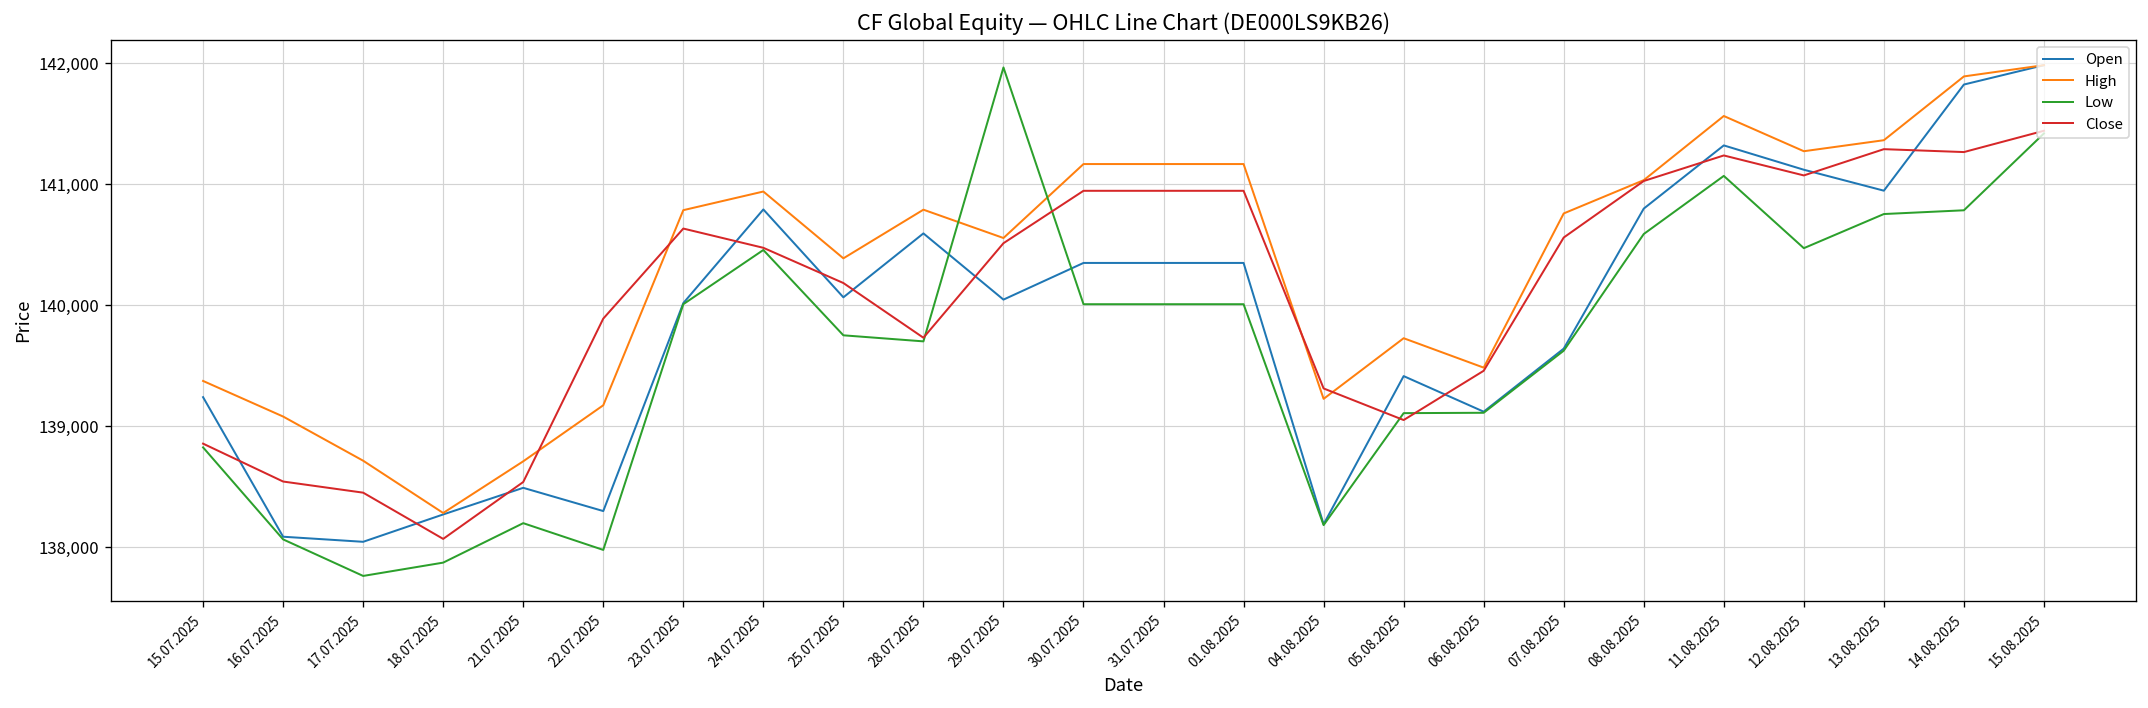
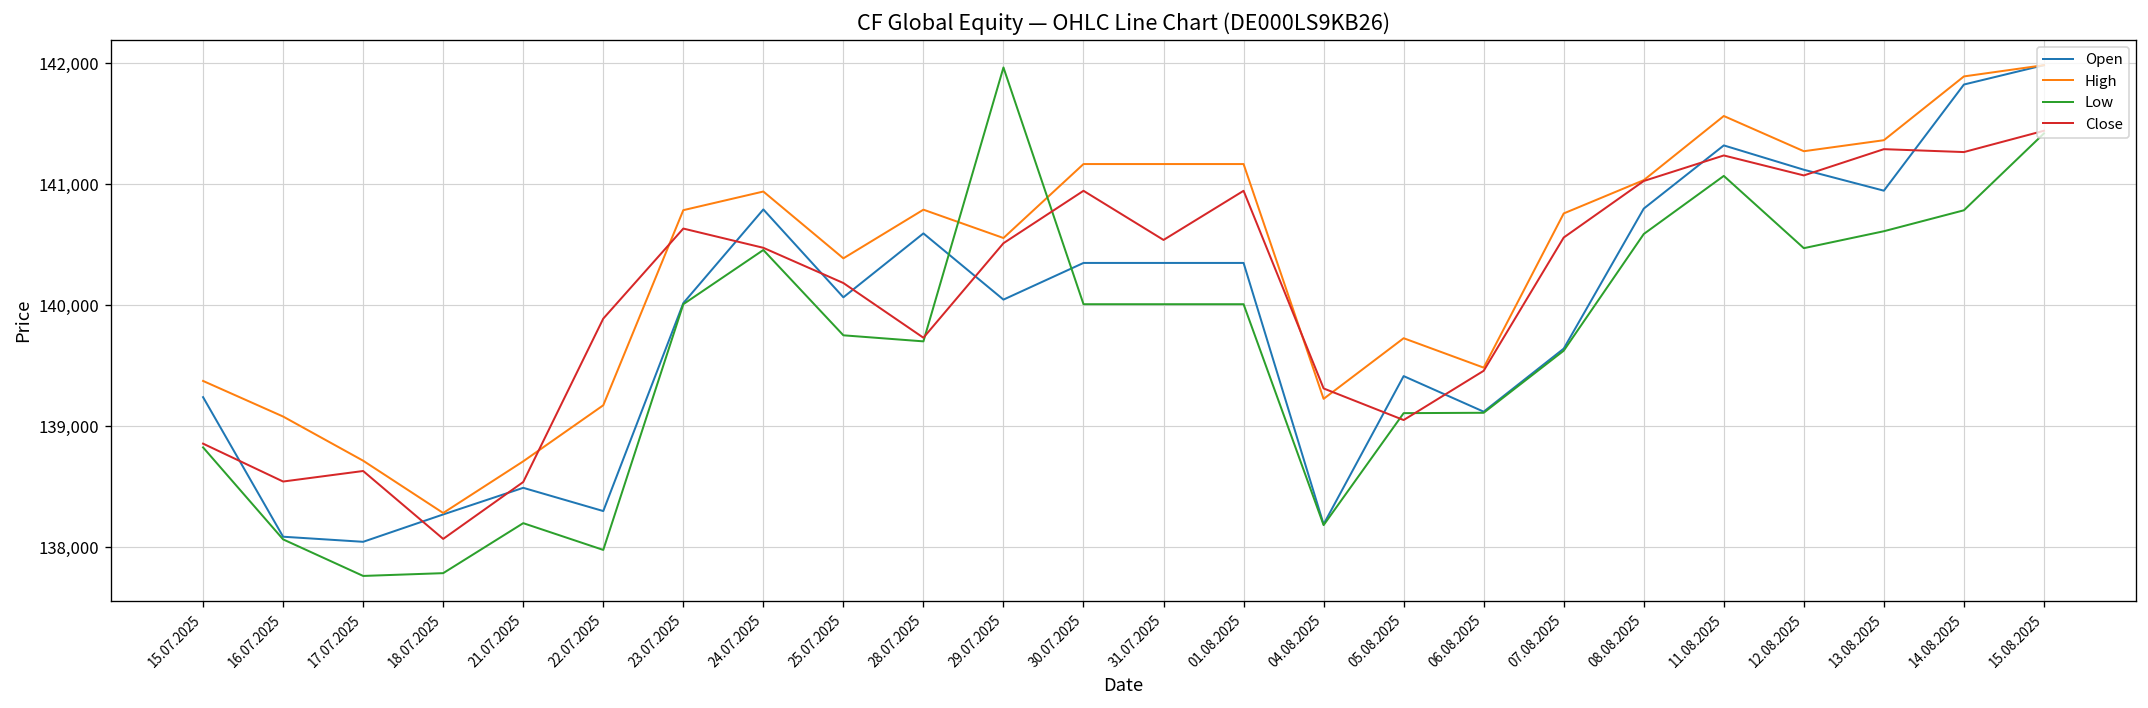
Close, 17.07.2025: 138,450 -> 138,630
Low, 18.07.2025: 137,870 -> 137,790
Close, 31.07.2025: 140,950 -> 140,540
Low, 13.08.2025: 140,750 -> 140,610
